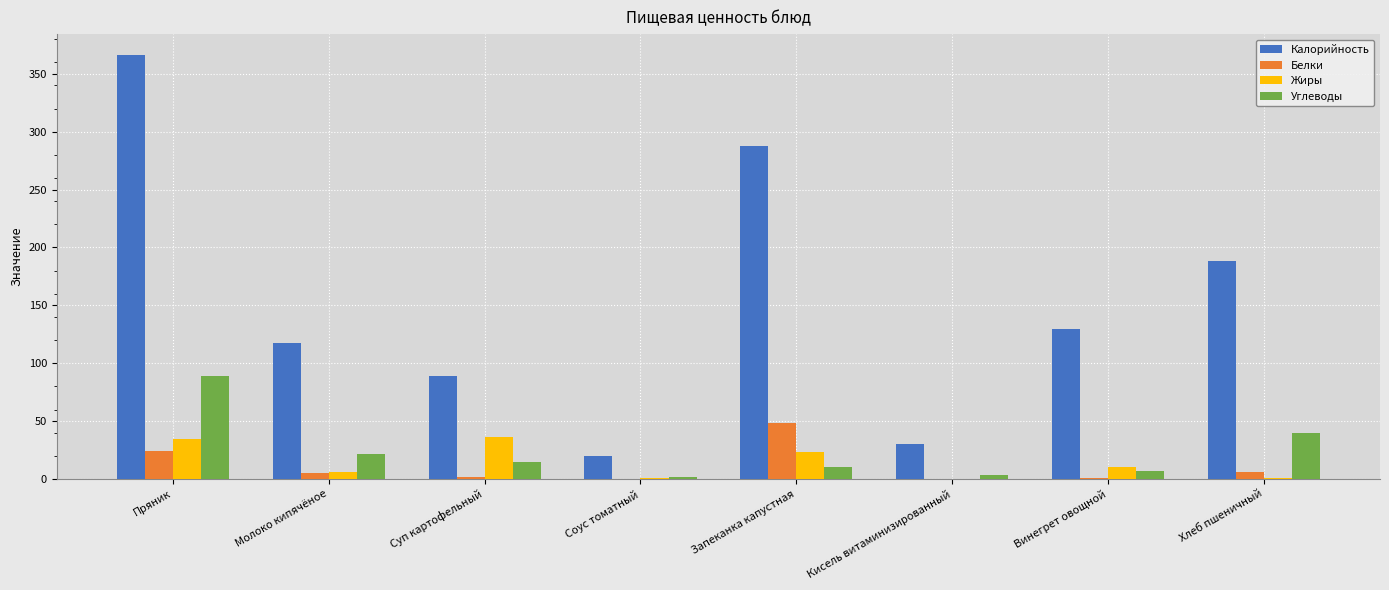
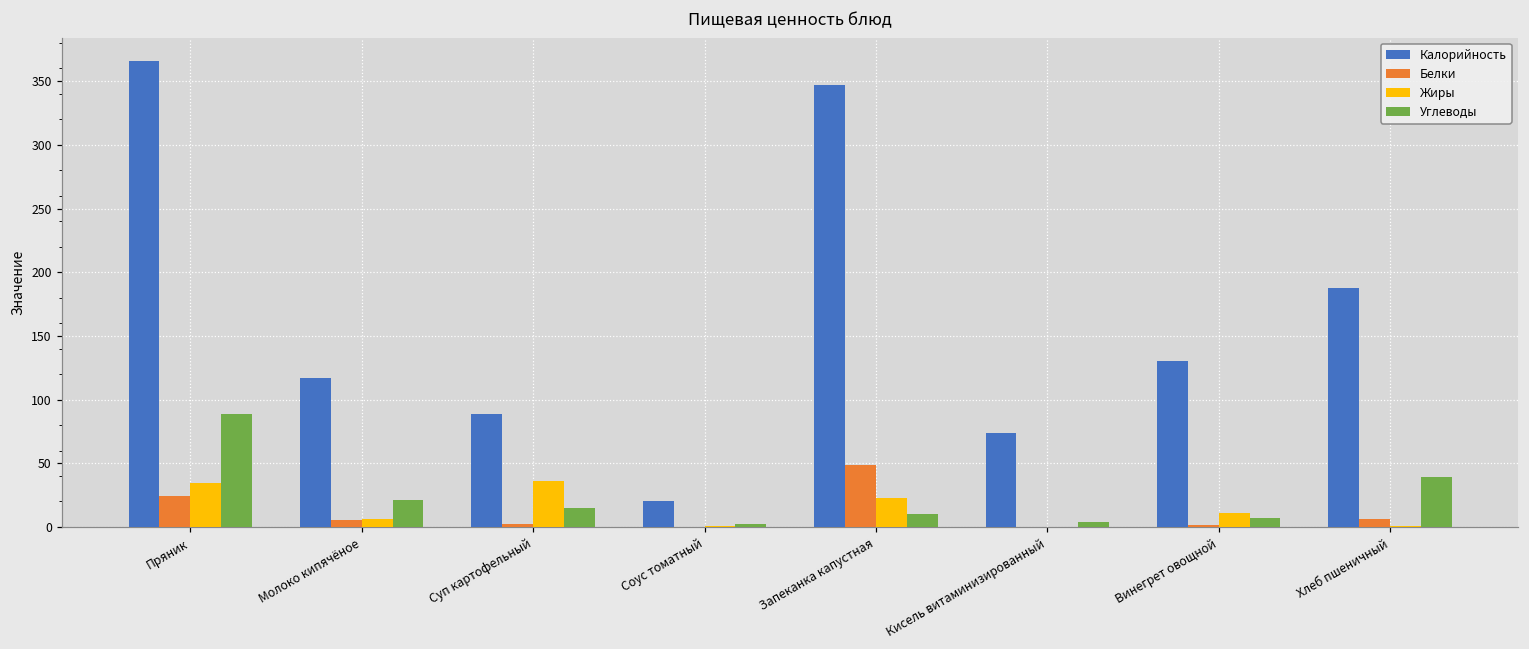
Калорийность, Запеканка капустная: 288 -> 347
Калорийность, Кисель витаминизированный: 30 -> 74
